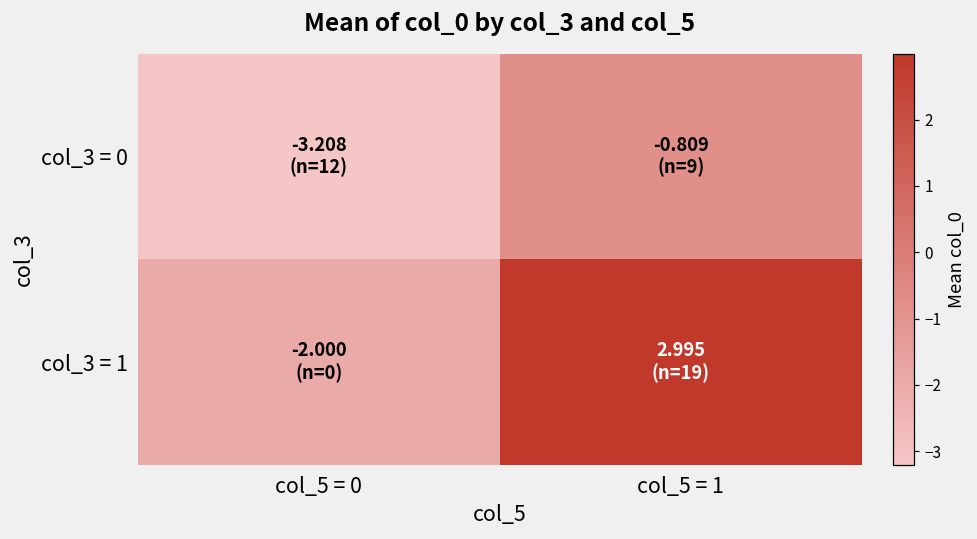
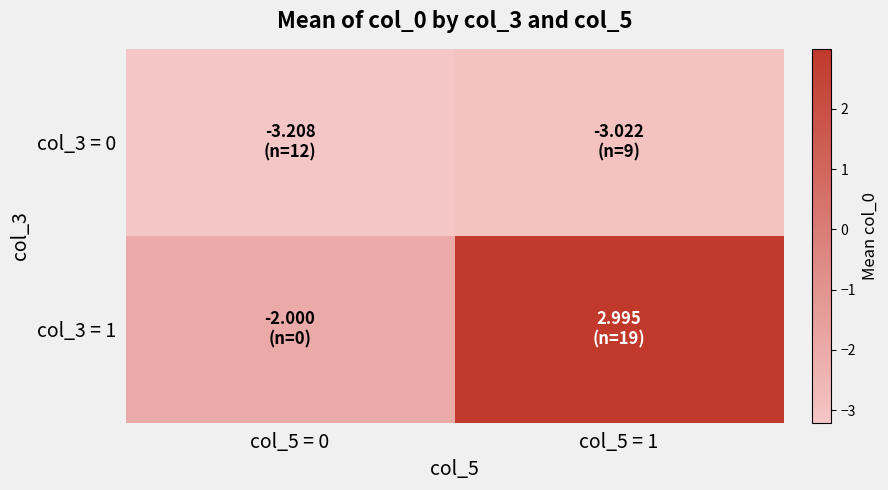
col_3 = 0, col_5 = 1: -0.809 -> -3.022
